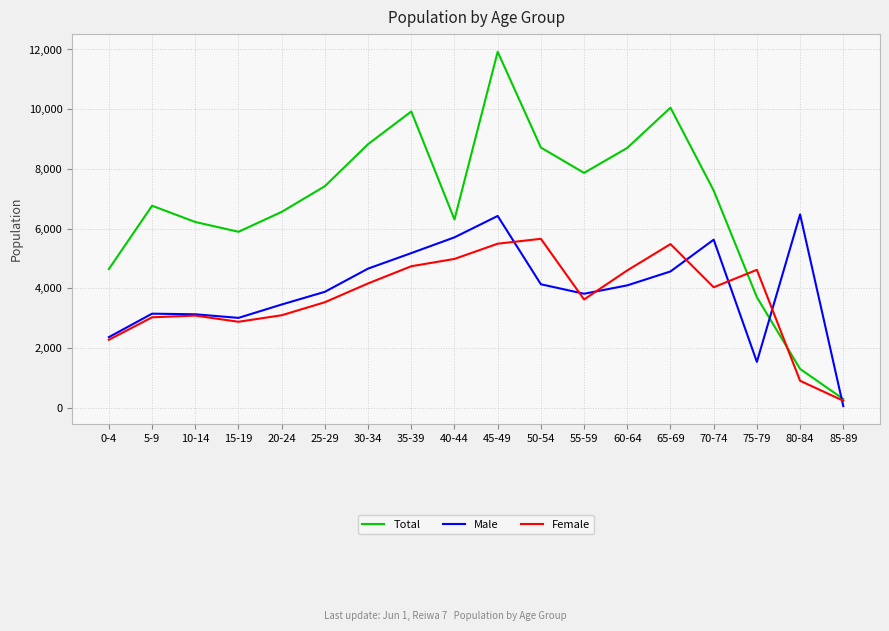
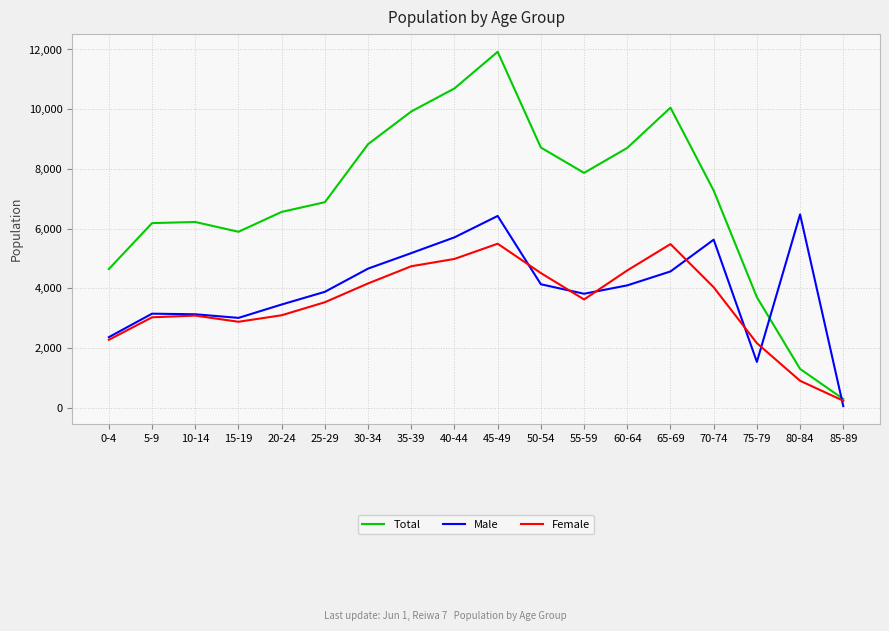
Total, 5-9: 6,800 -> 6,200
Total, 25-29: 7,400 -> 6,900
Total, 40-44: 6,300 -> 10,700
Female, 50-54: 5,700 -> 4,500
Female, 75-79: 4,600 -> 2,200
